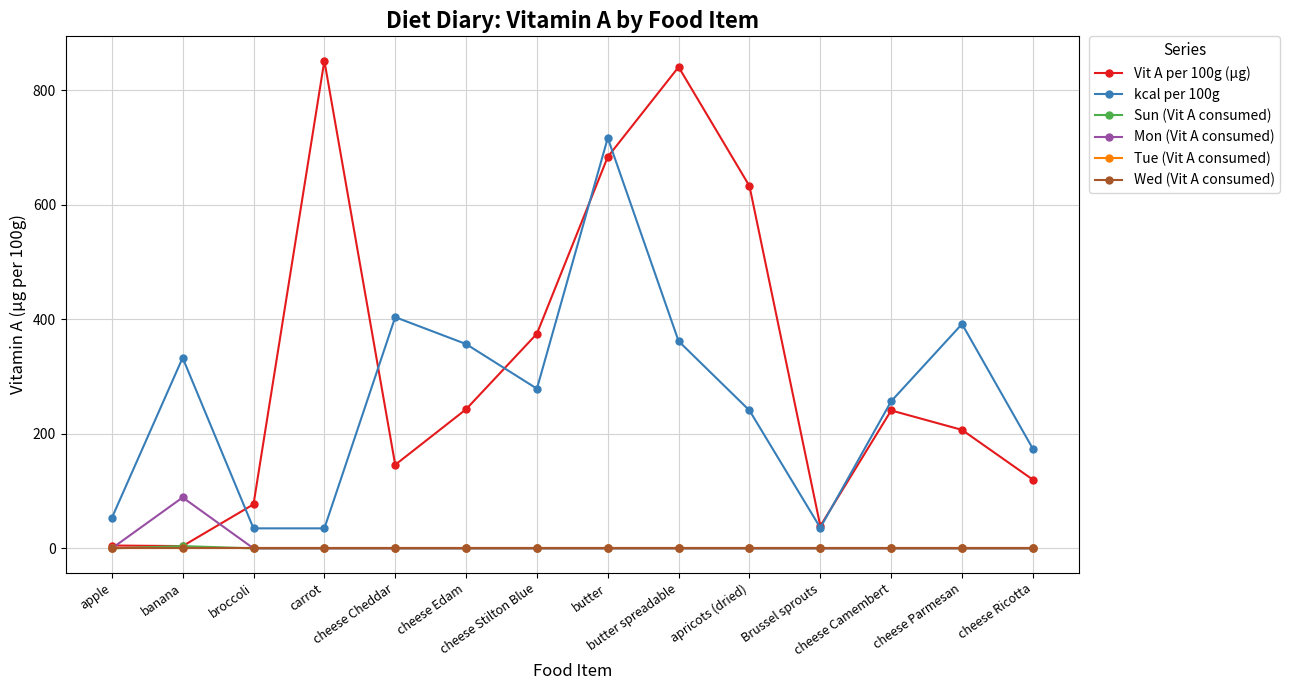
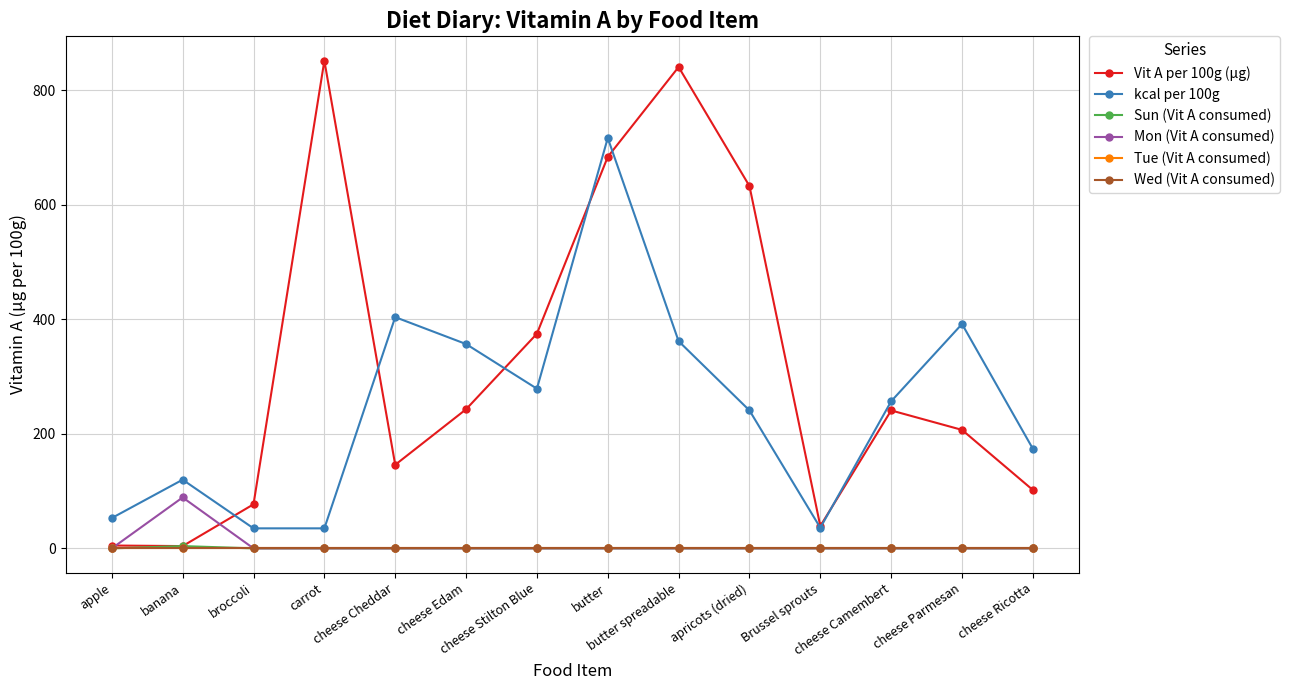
kcal per 100g, banana: 330 -> 120
Vit A per 100g (µg), cheese Ricotta: 120 -> 100
